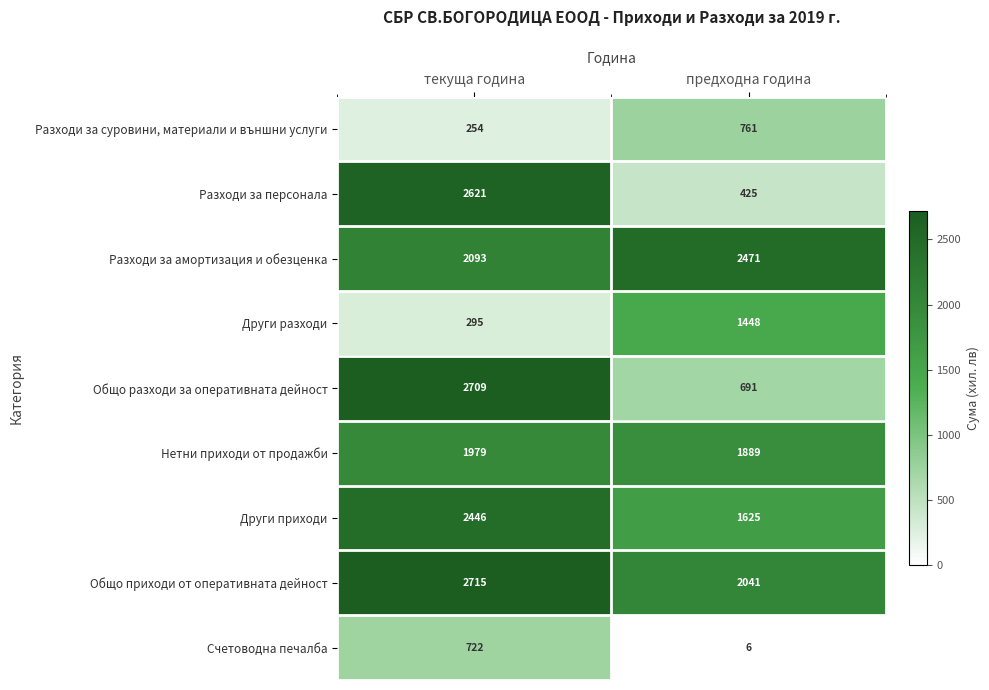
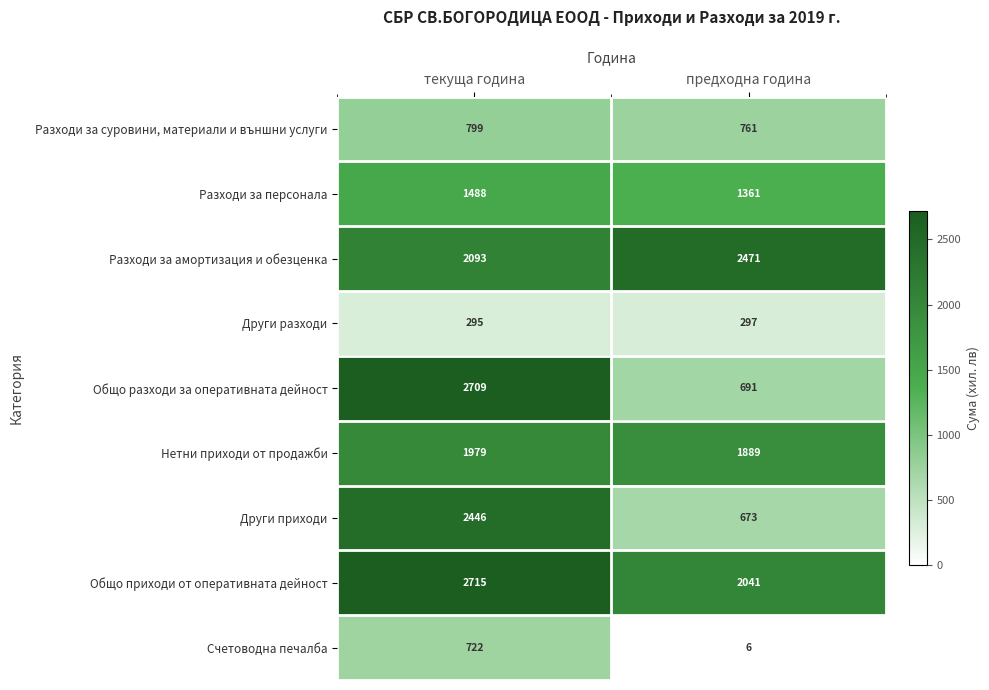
Разходи за суровини, материали и външни услуги, текуща година: 254 -> 799
Разходи за персонала, текуща година: 2621 -> 1488
Разходи за персонала, предходна година: 425 -> 1361
Други разходи, предходна година: 1448 -> 297
Други приходи, предходна година: 1625 -> 673
